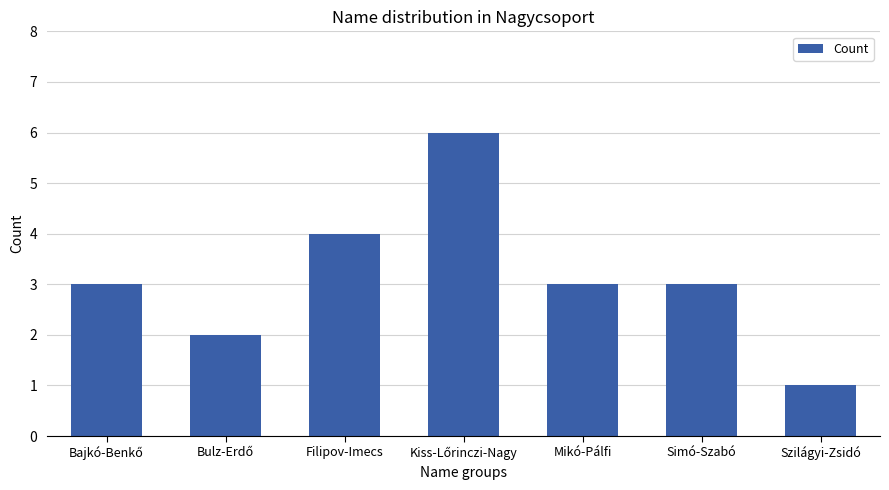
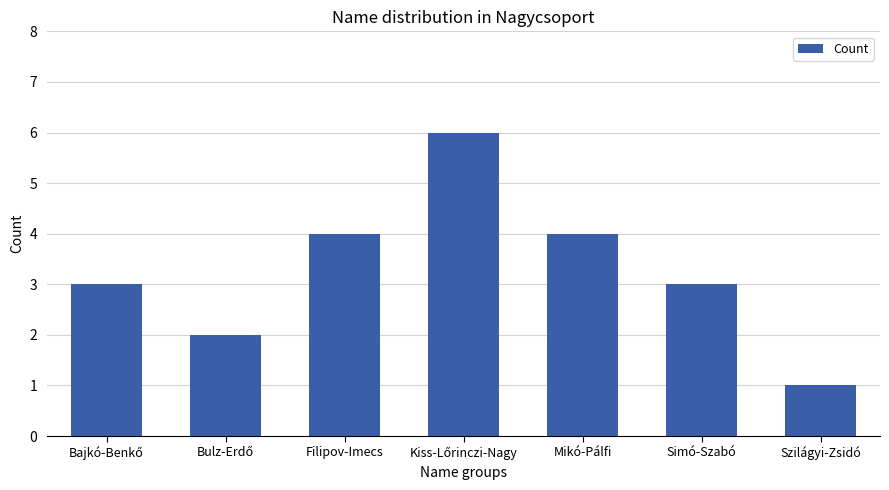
Mikó-Pálfi: 3 -> 4
